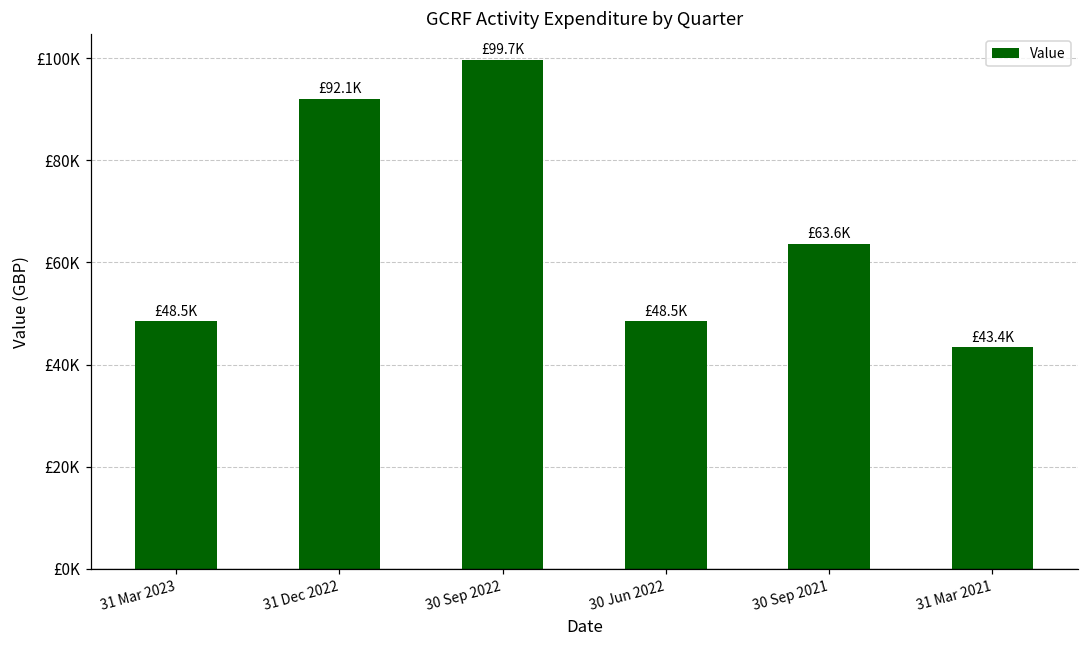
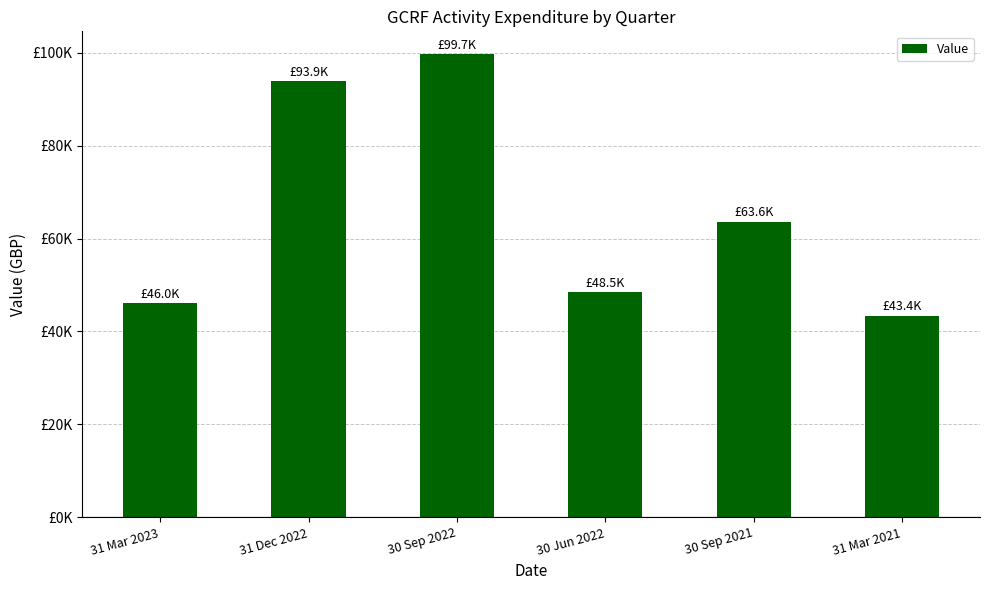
31 Mar 2023: £48.5K -> £46.0K
31 Dec 2022: £92.1K -> £93.9K
